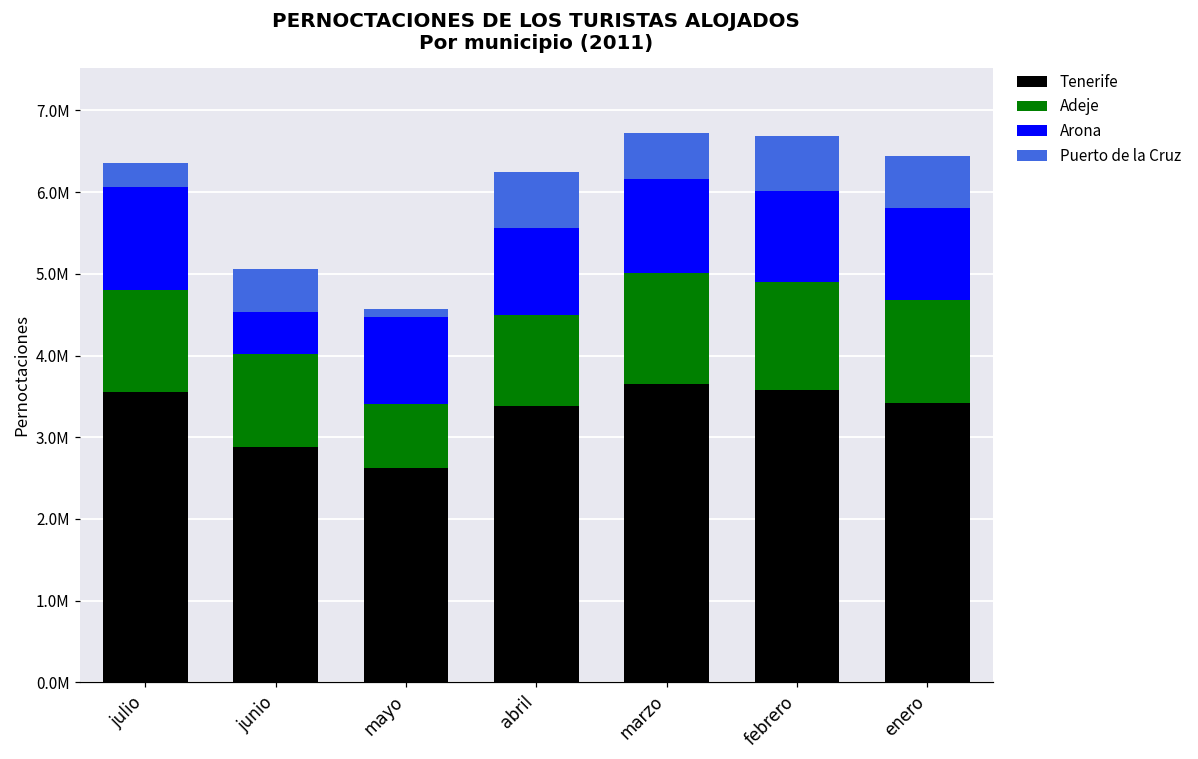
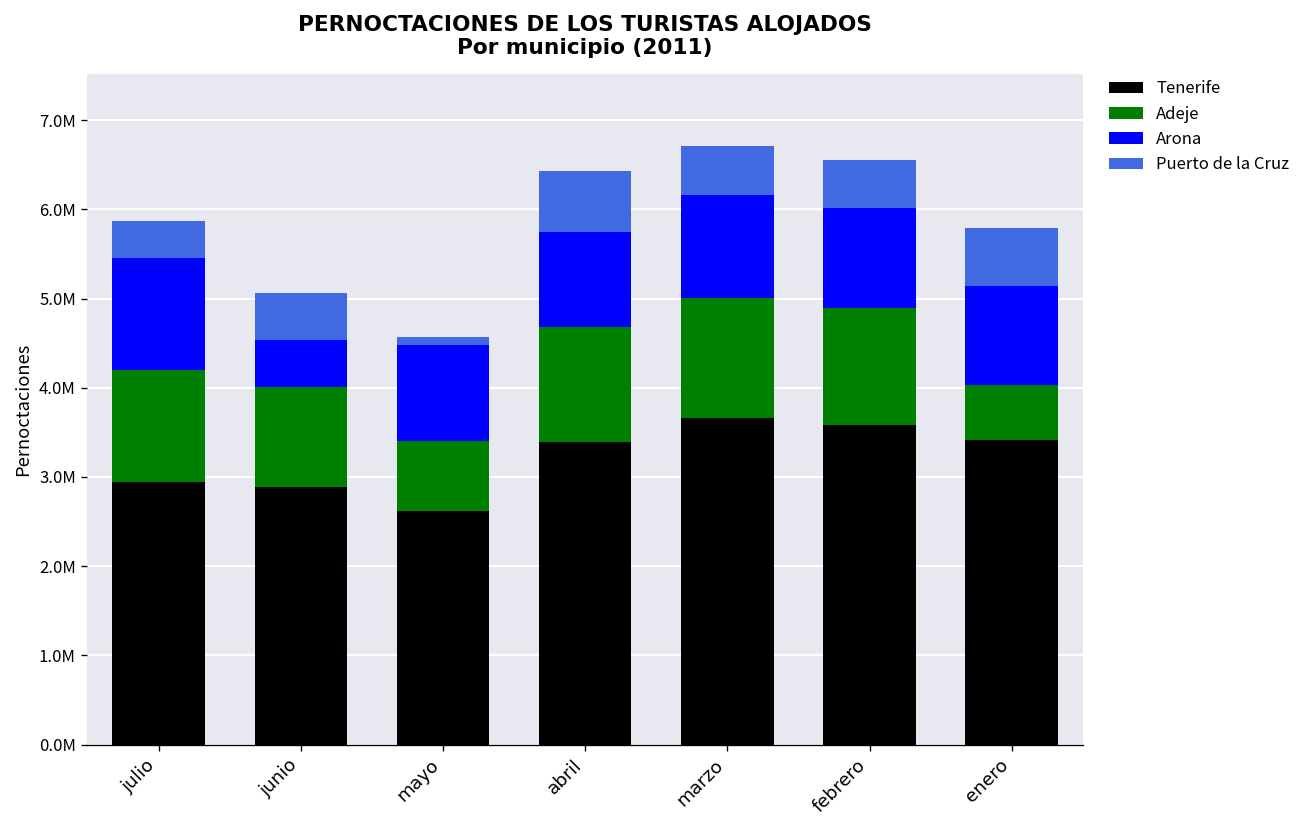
Tenerife, julio: 3600000 -> 2900000
Puerto de la Cruz, julio: 300000 -> 400000
Adeje, abril: 1100000 -> 1300000
Puerto de la Cruz, febrero: 700000 -> 500000
Adeje, enero: 1300000 -> 600000
